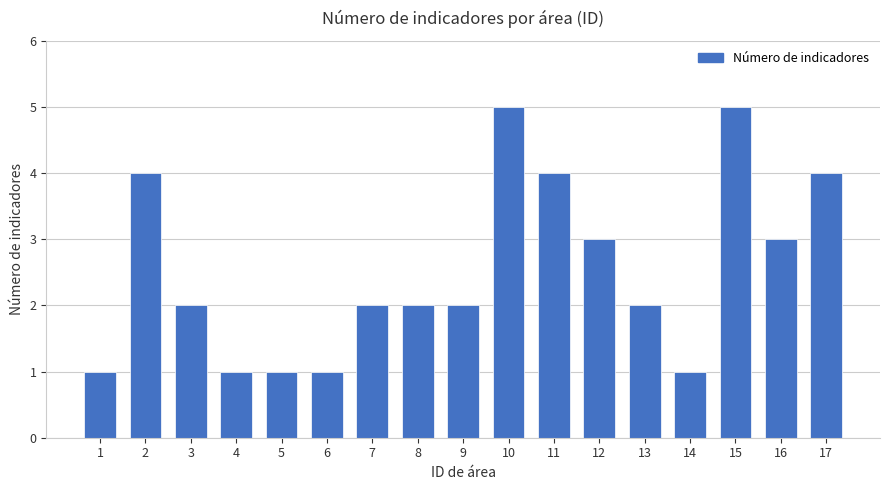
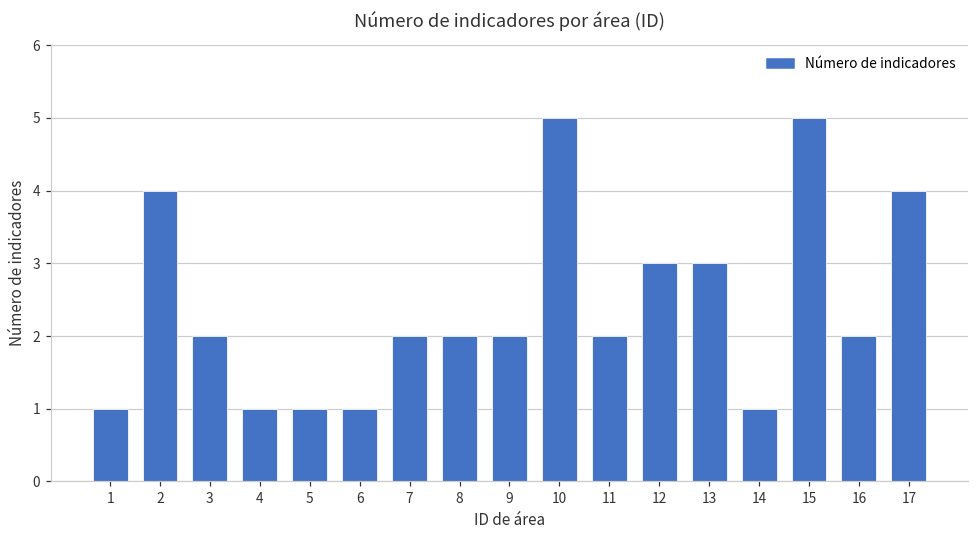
11: 4 -> 2
13: 2 -> 3
16: 3 -> 2
